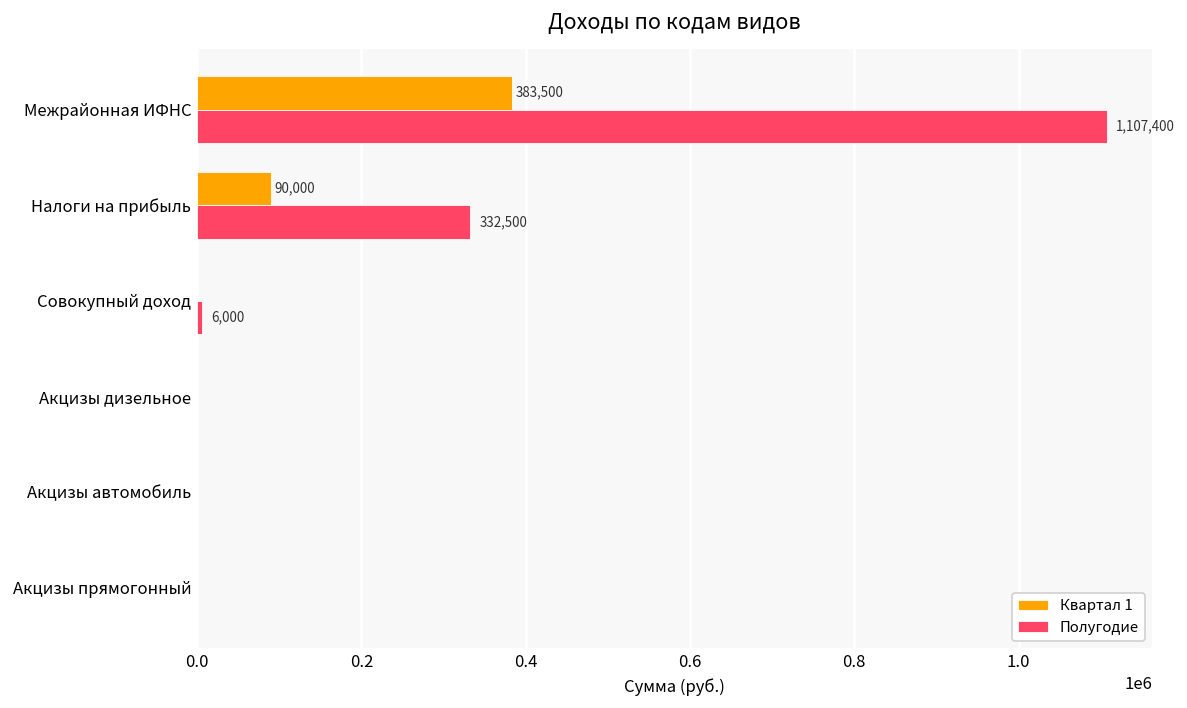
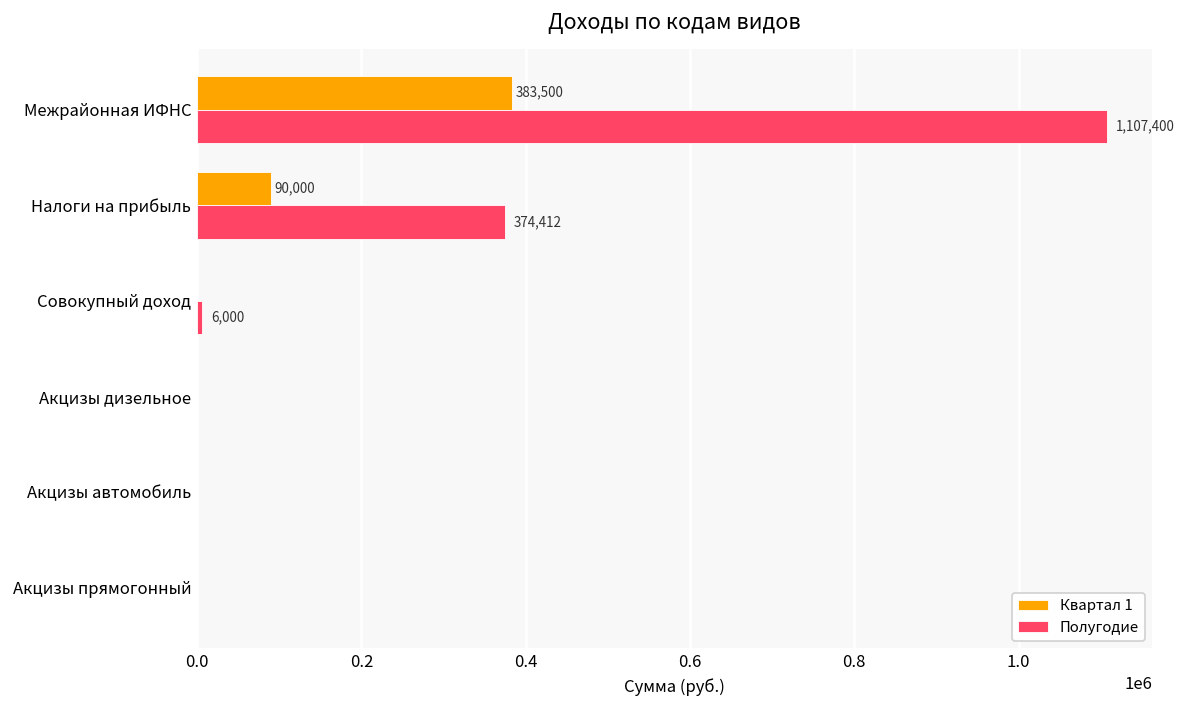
Полугодие, Налоги на прибыль: 332,500 -> 374,412
